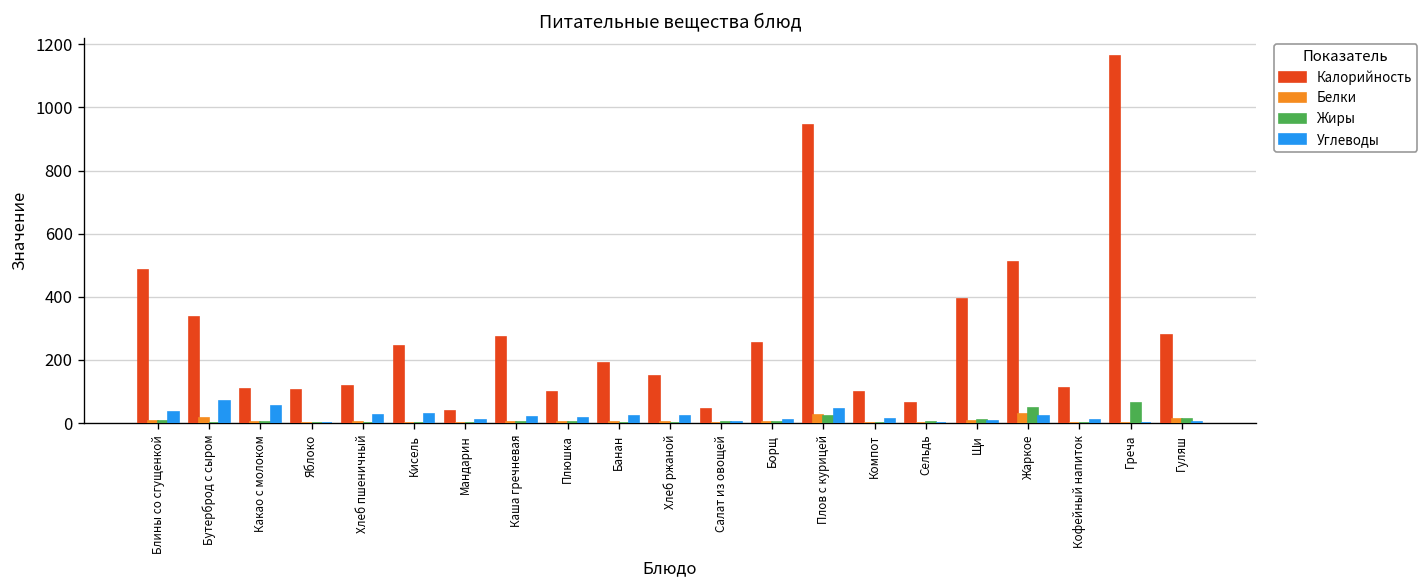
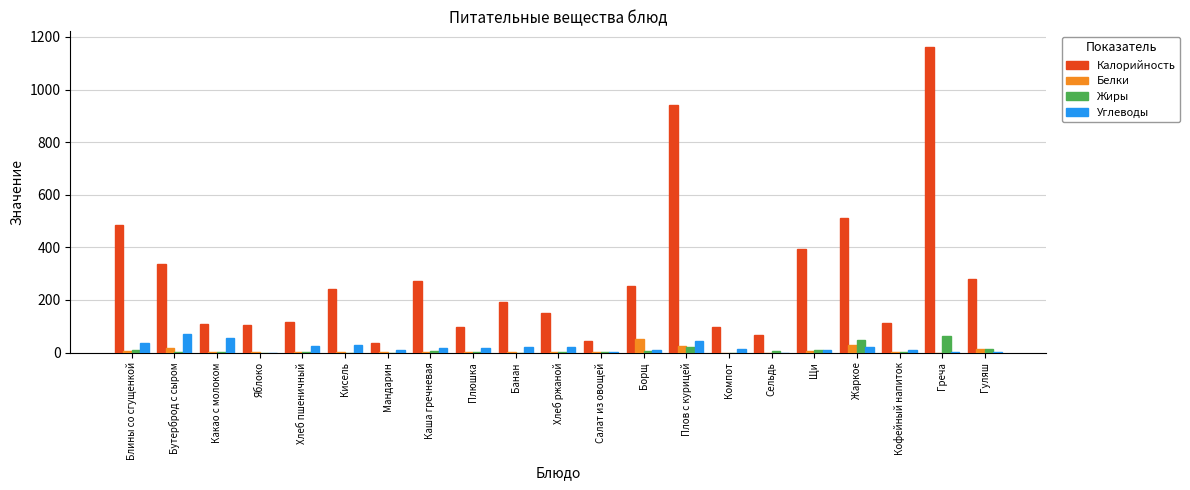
Белки, Борщ: 0 -> 50
